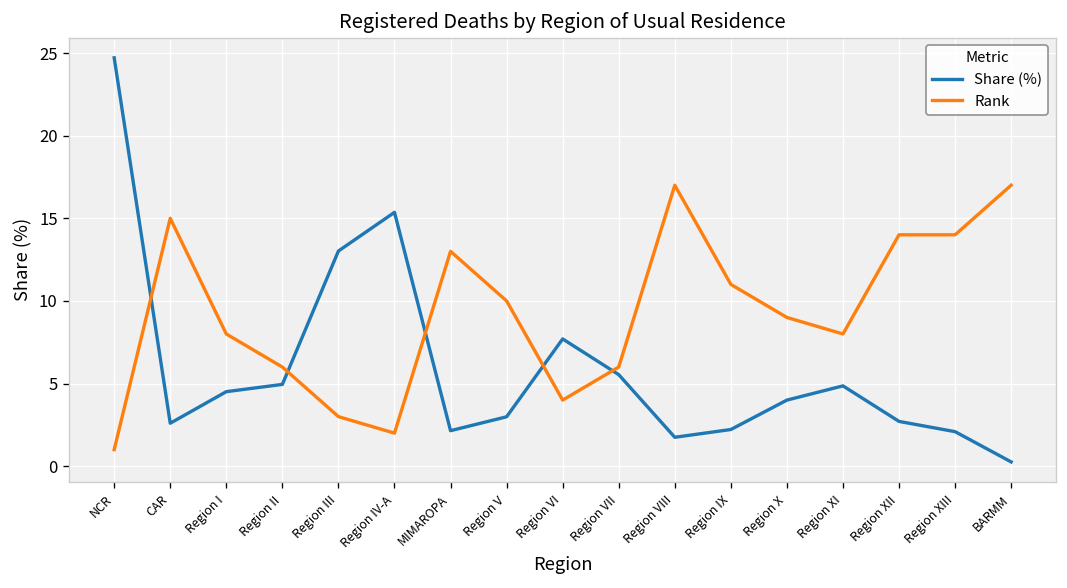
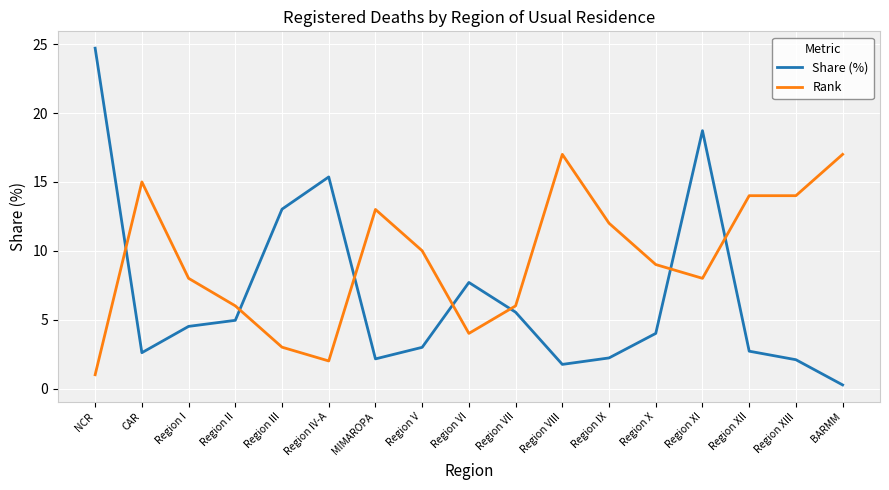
Rank, Region IX: 11 -> 12
Share (%), Region XI: 4.9 -> 18.7
